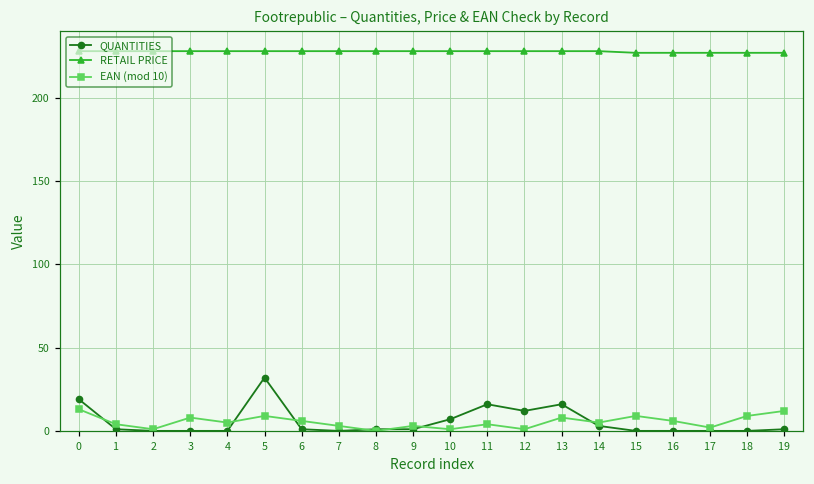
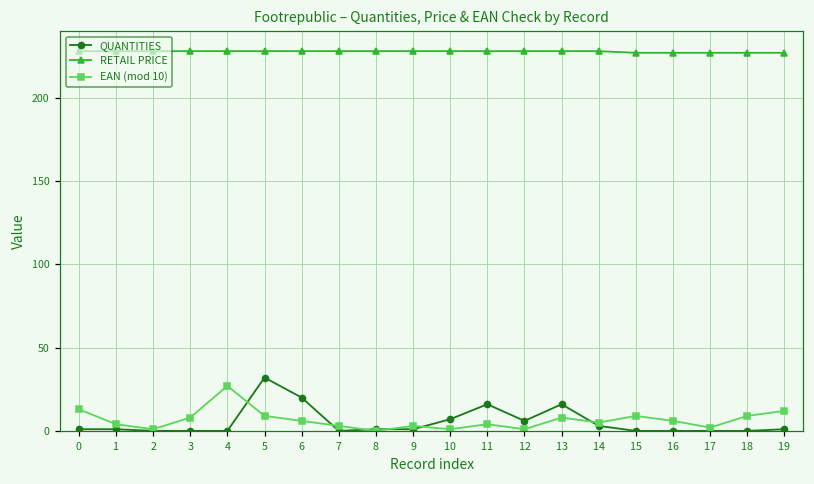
QUANTITIES, 0: 19 -> 1
EAN (mod 10), 4: 5 -> 27
QUANTITIES, 6: 1 -> 20
QUANTITIES, 12: 12 -> 6
